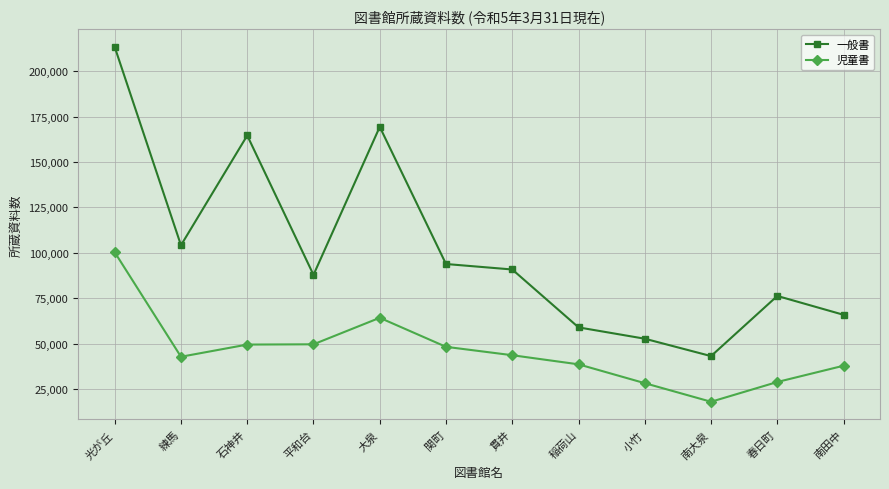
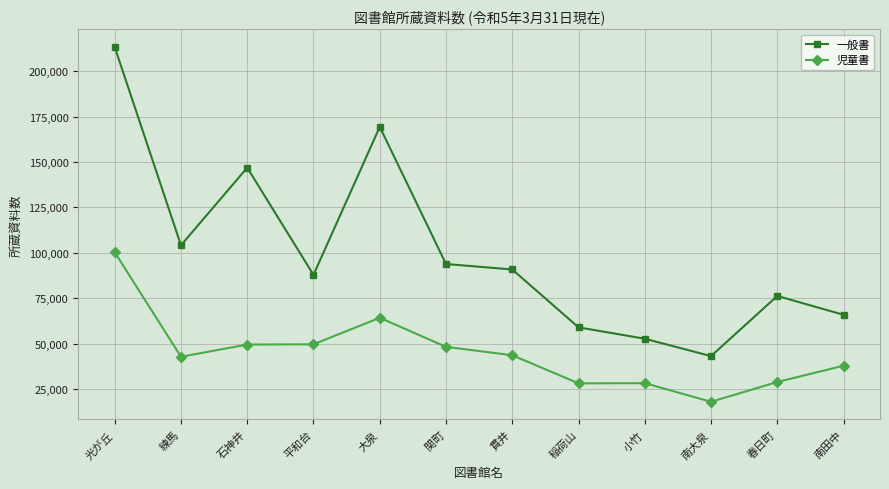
一般書, 石神井: 165,000 -> 147,000
児童書, 稲荷山: 39,000 -> 28,000
